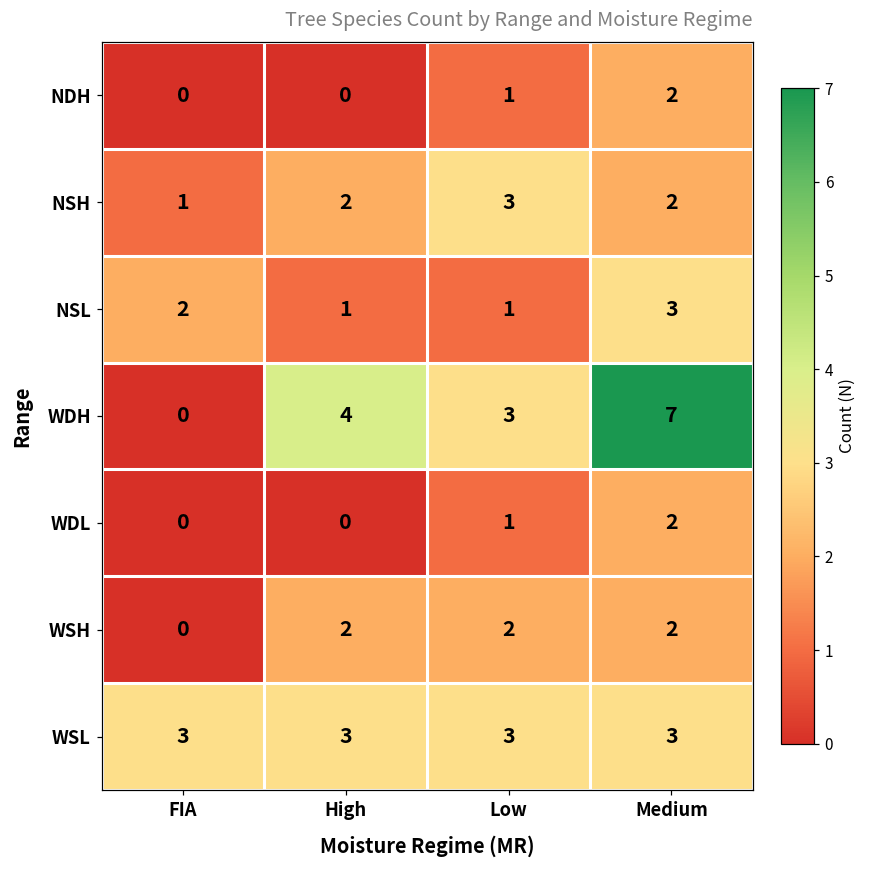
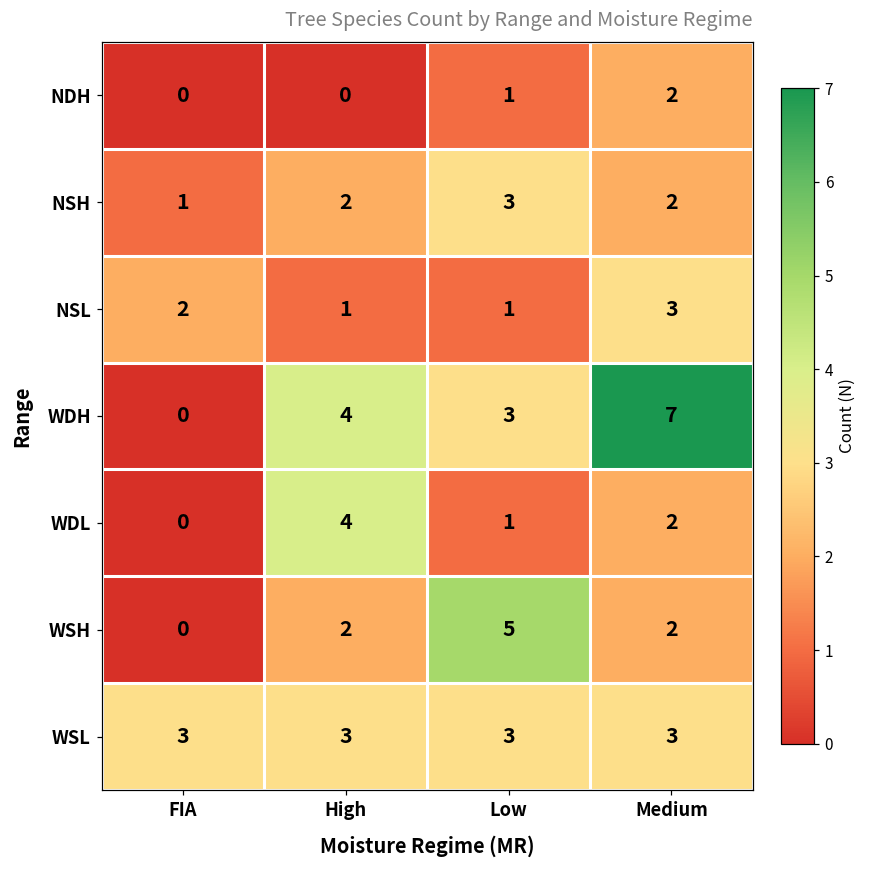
WDL, High: 0 -> 4
WSH, Low: 2 -> 5
